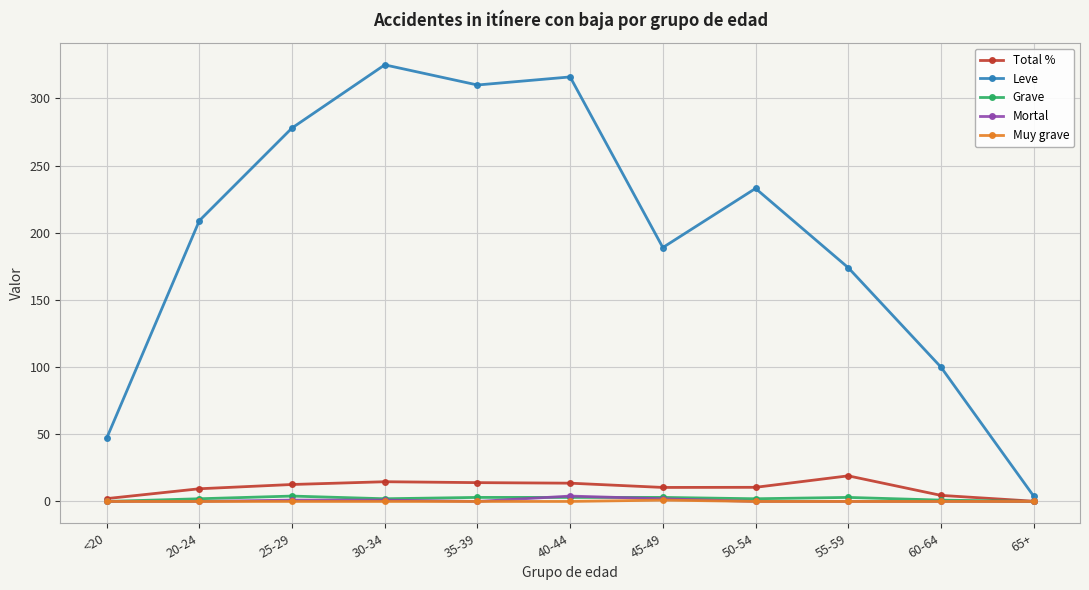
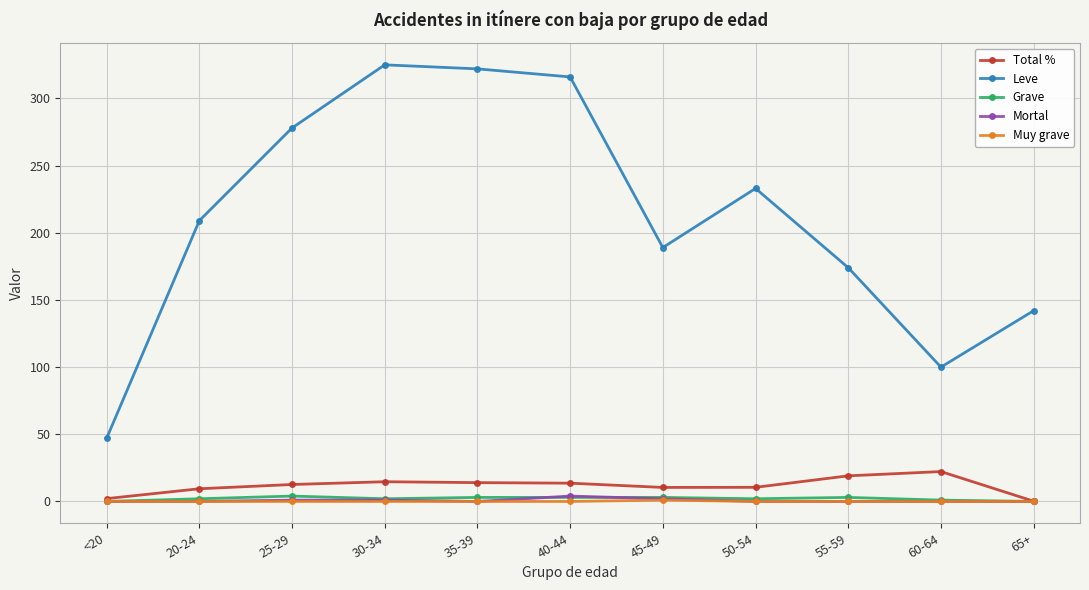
Leve, 35-39: 310 -> 322
Total %, 60-64: 5 -> 22
Leve, 65+: 4 -> 142
